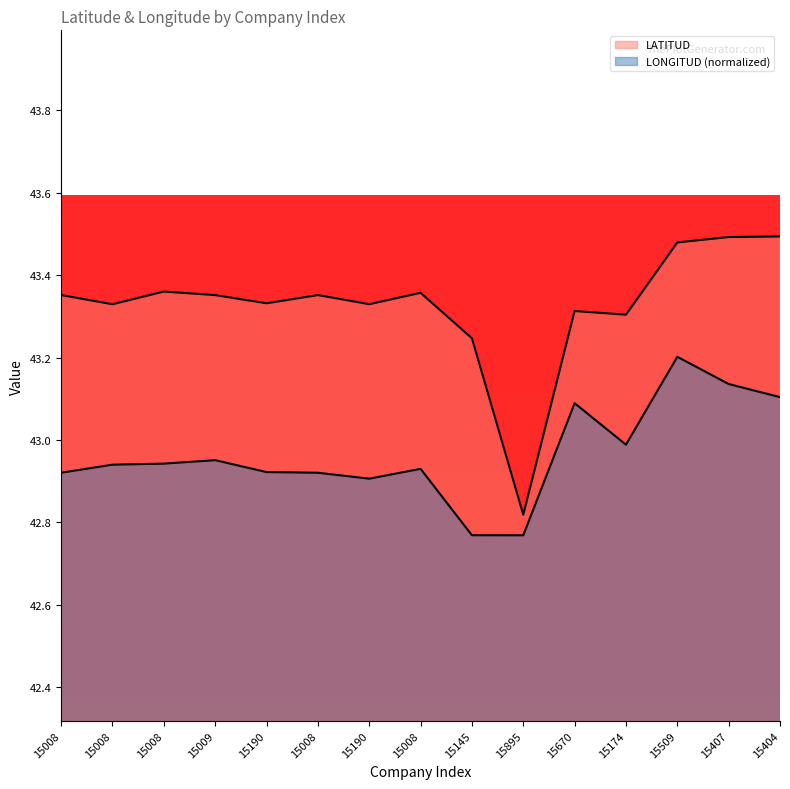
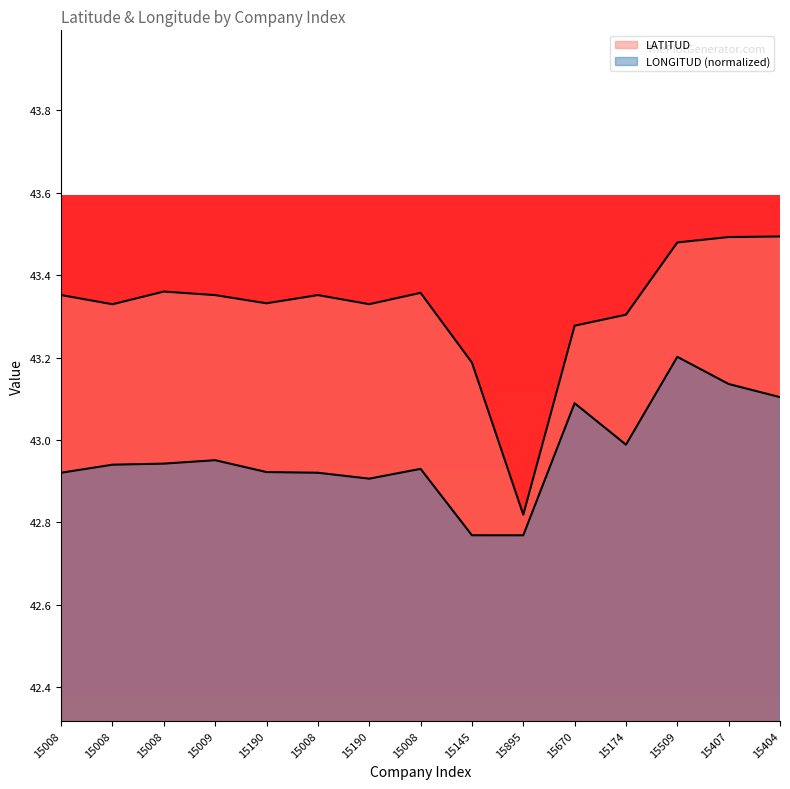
LATITUD, 15145: 43.25 -> 43.19
LATITUD, 15670: 43.31 -> 43.28
